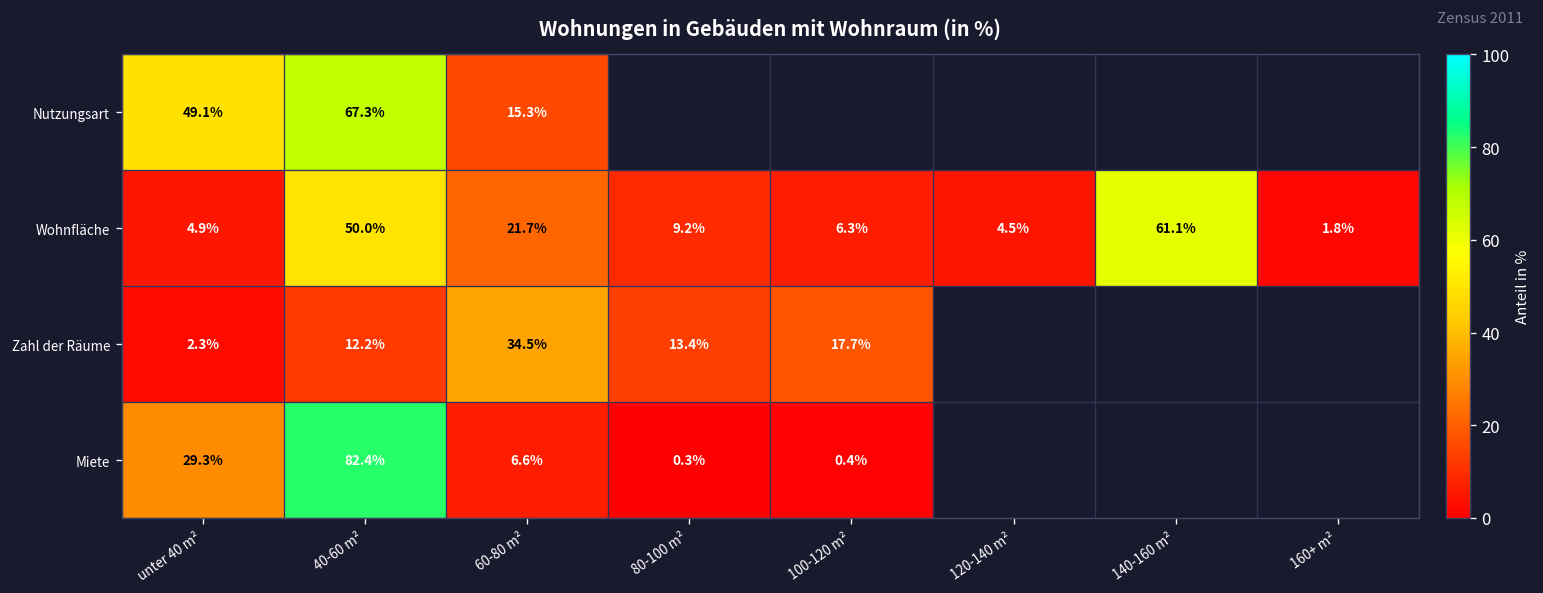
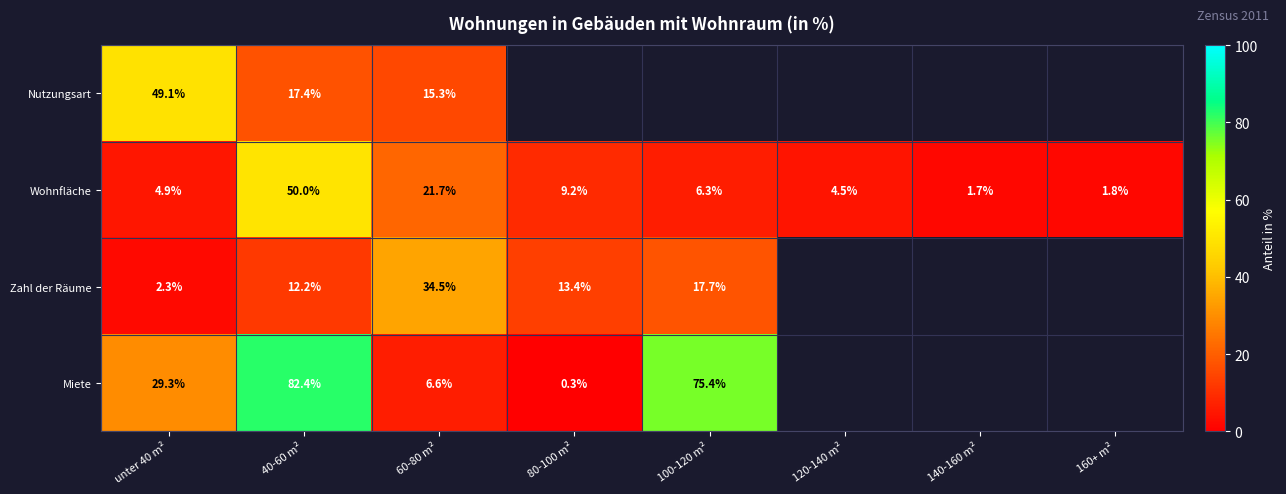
Nutzungsart, 40-60 m²: 67.3% -> 17.4%
Wohnfläche, 140-160 m²: 61.1% -> 1.7%
Miete, 100-120 m²: 0.4% -> 75.4%
